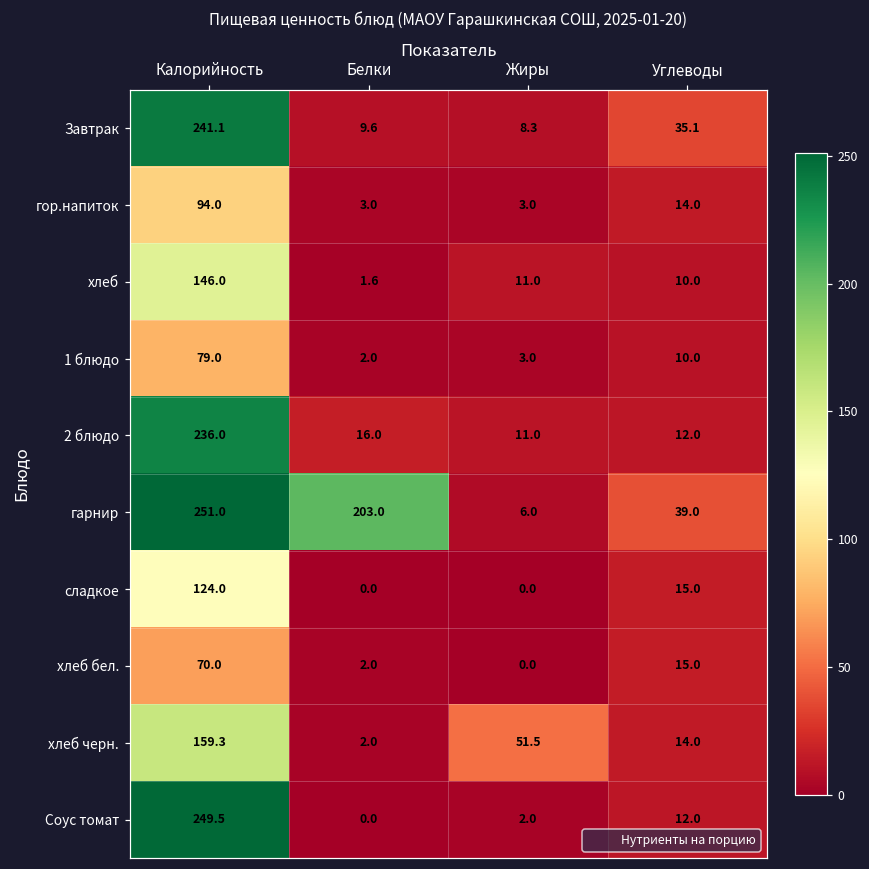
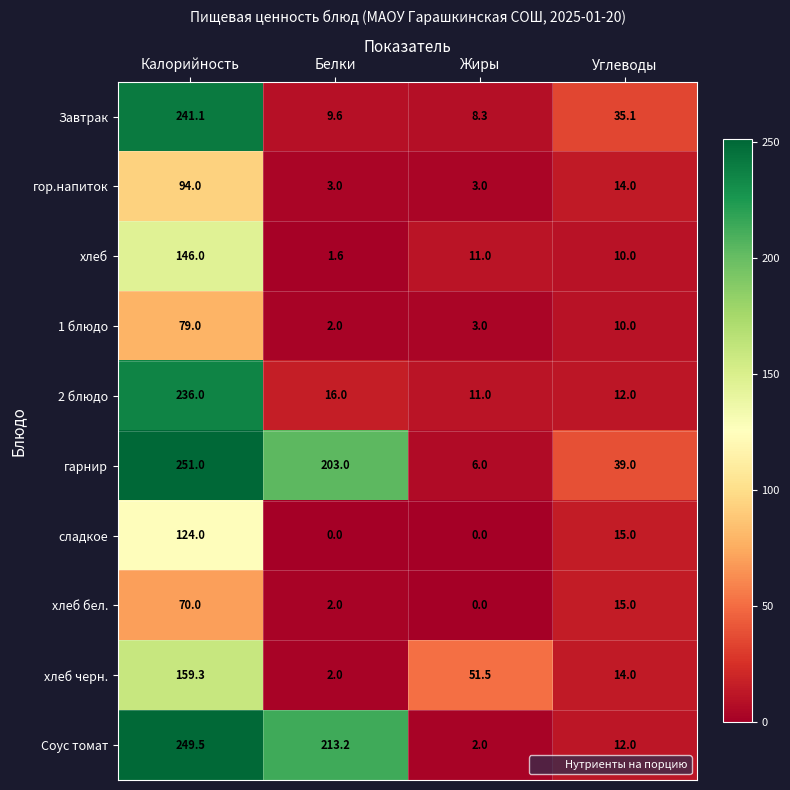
Соус томат, Белки: 0.0 -> 213.2
